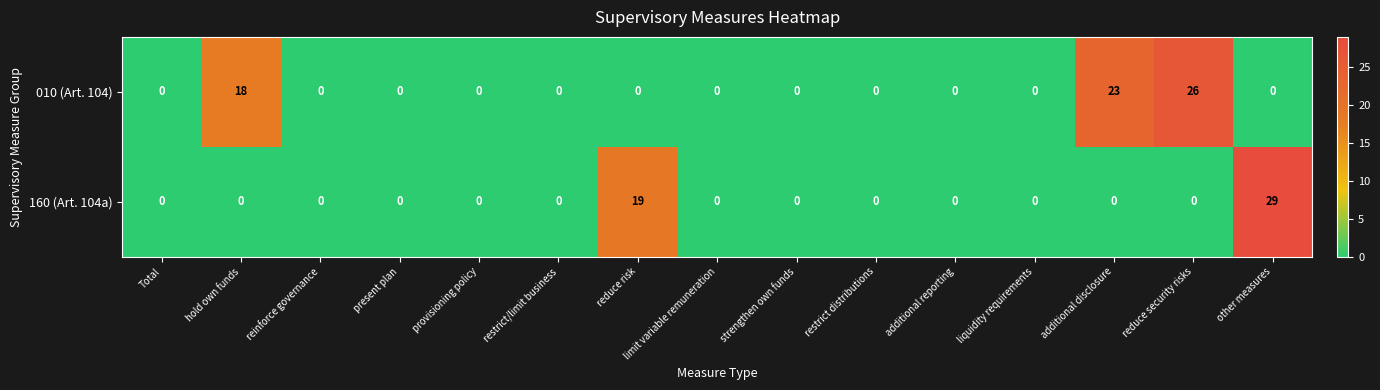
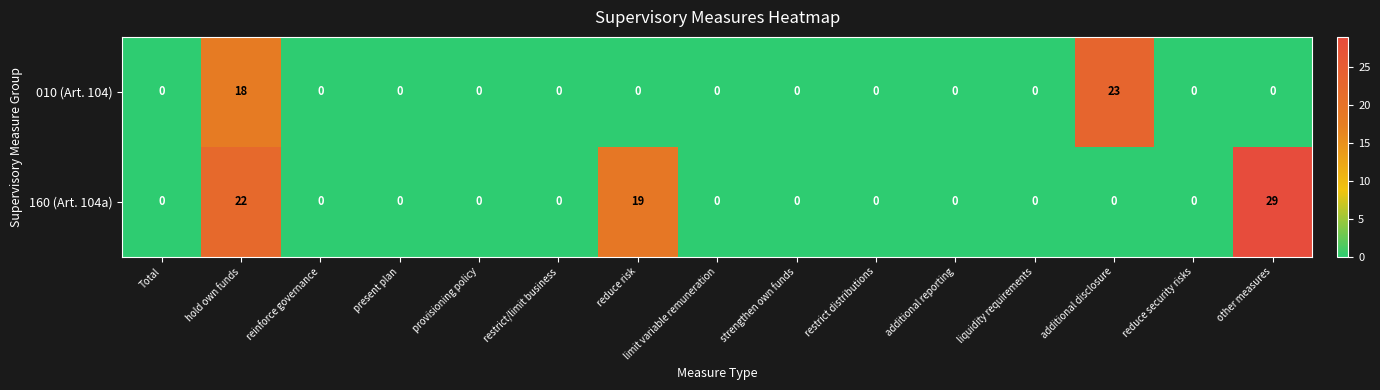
010 (Art. 104), reduce security risks: 26 -> 0
160 (Art. 104a), hold own funds: 0 -> 22
